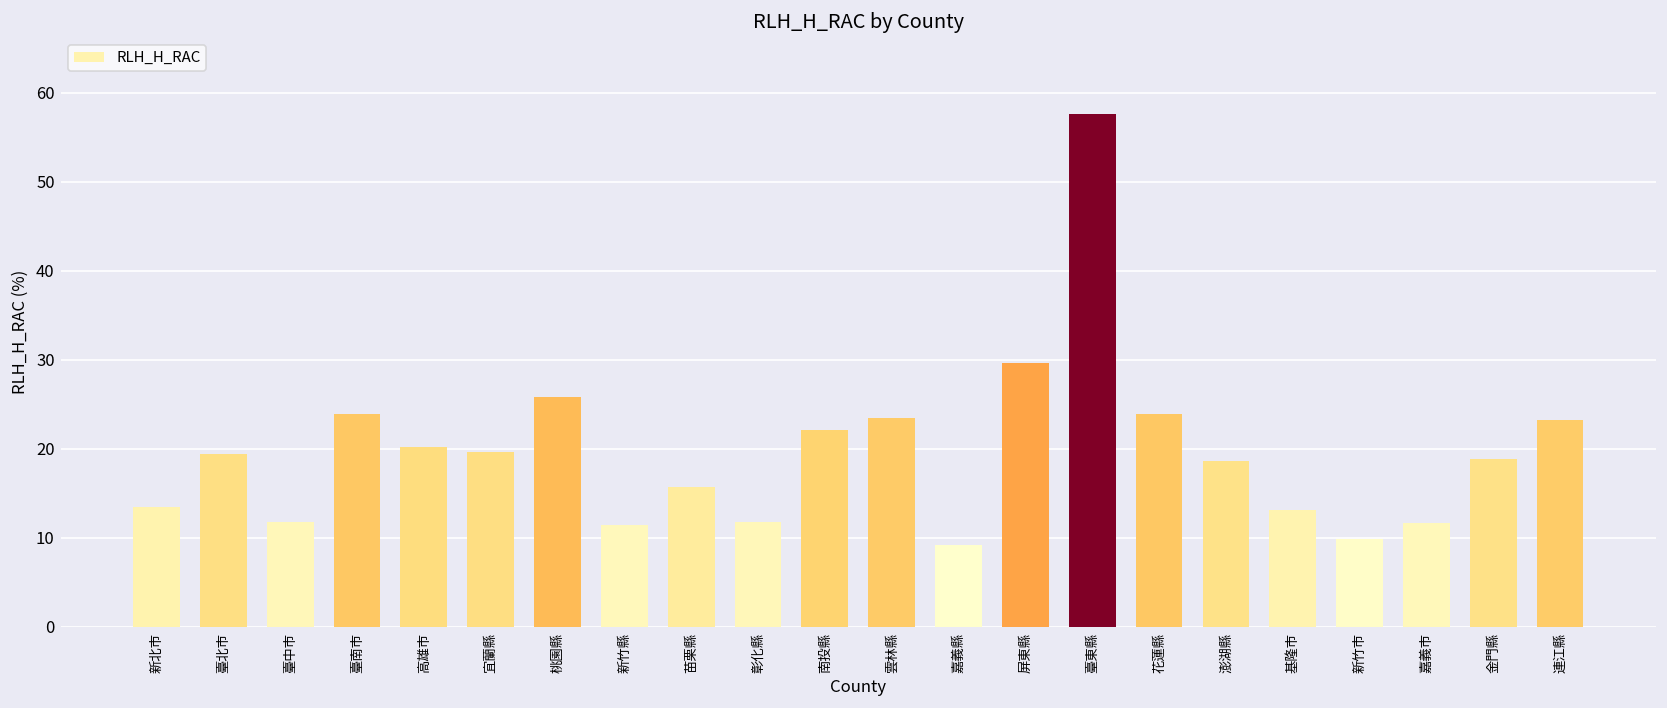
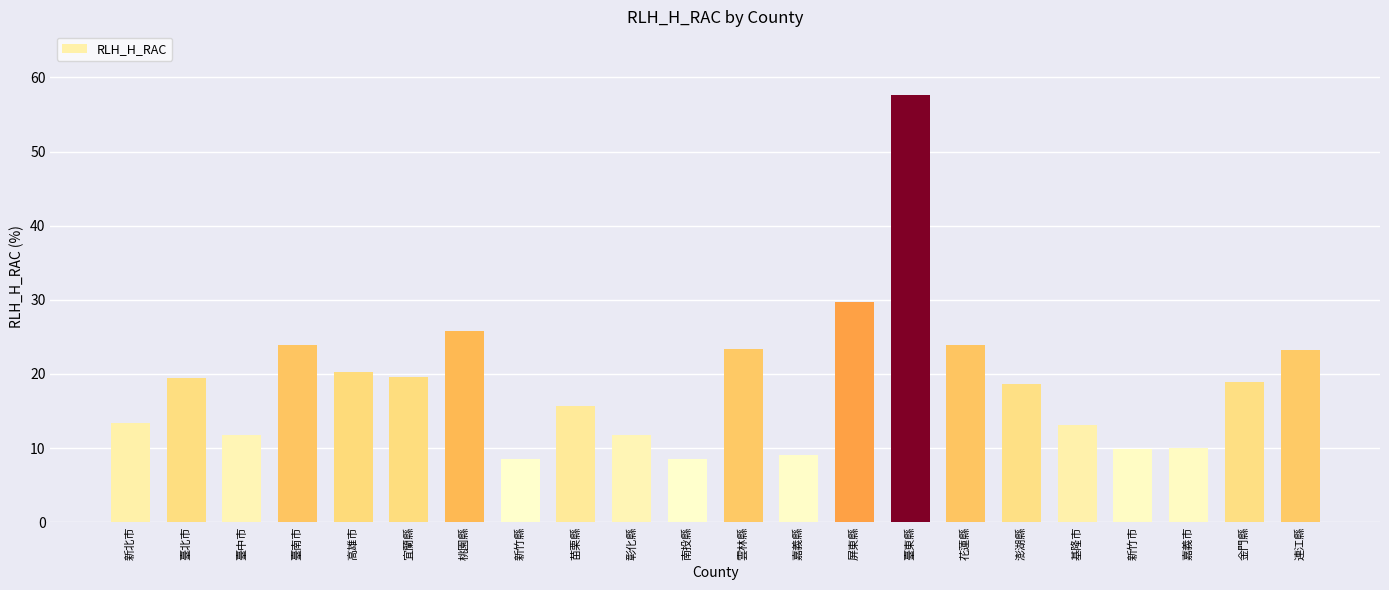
新竹縣: 11 -> 9
南投縣: 22 -> 9
嘉義市: 12 -> 10
